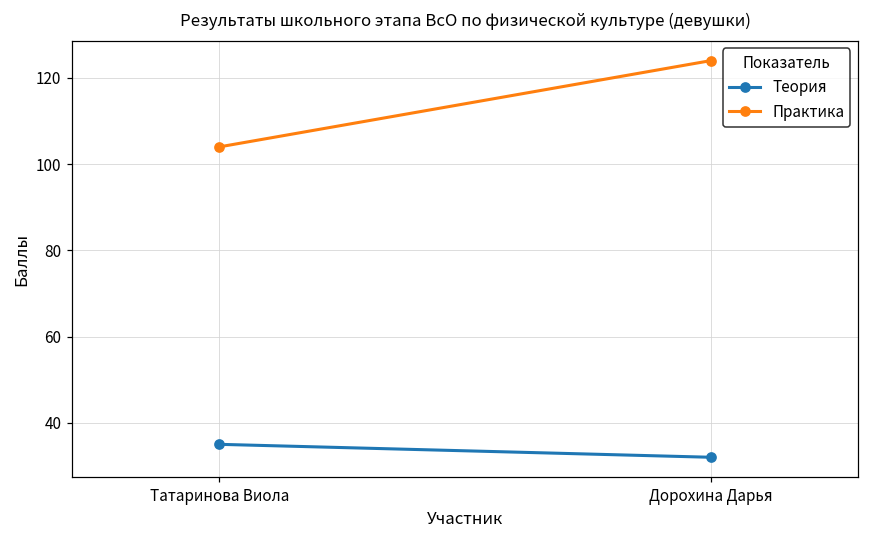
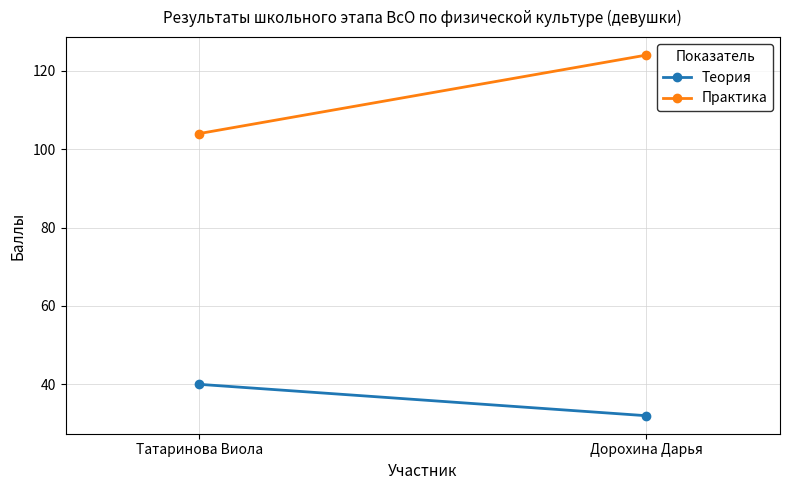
Теория, Татаринова Виола: 35 -> 40
